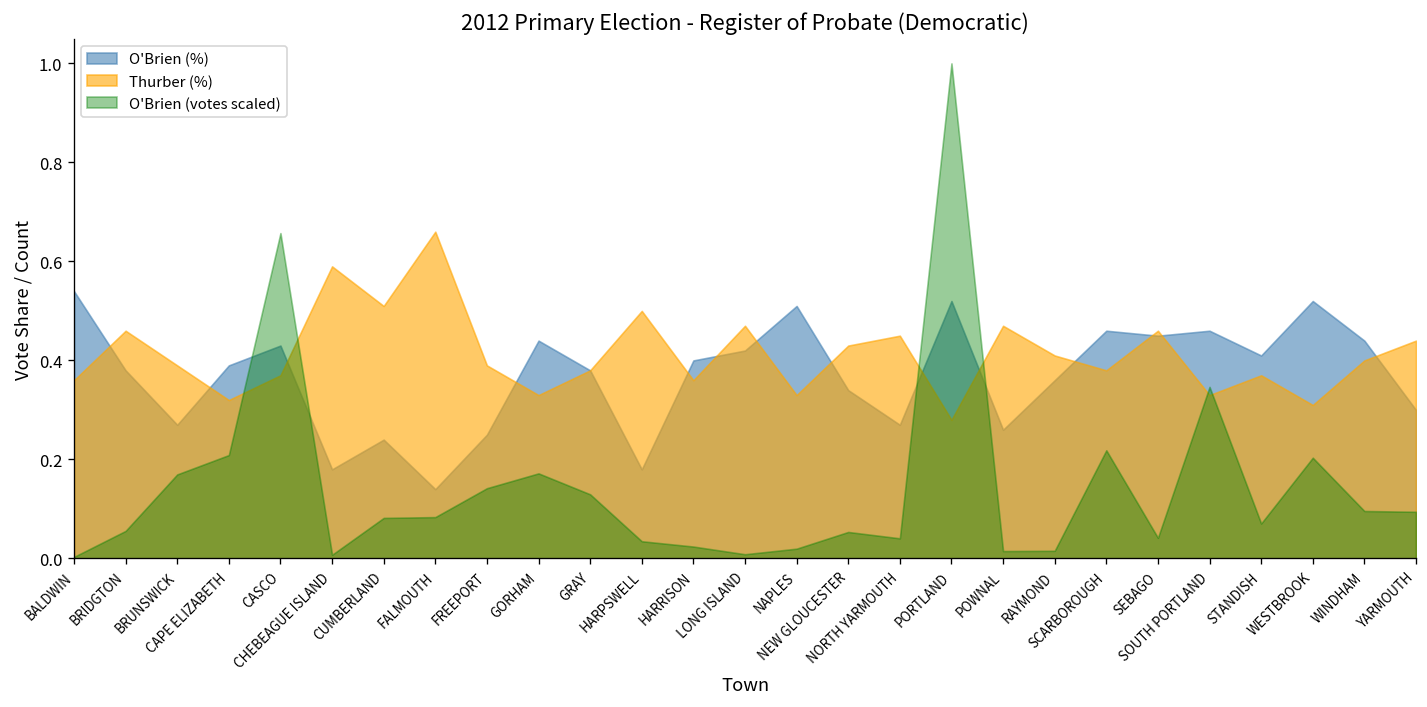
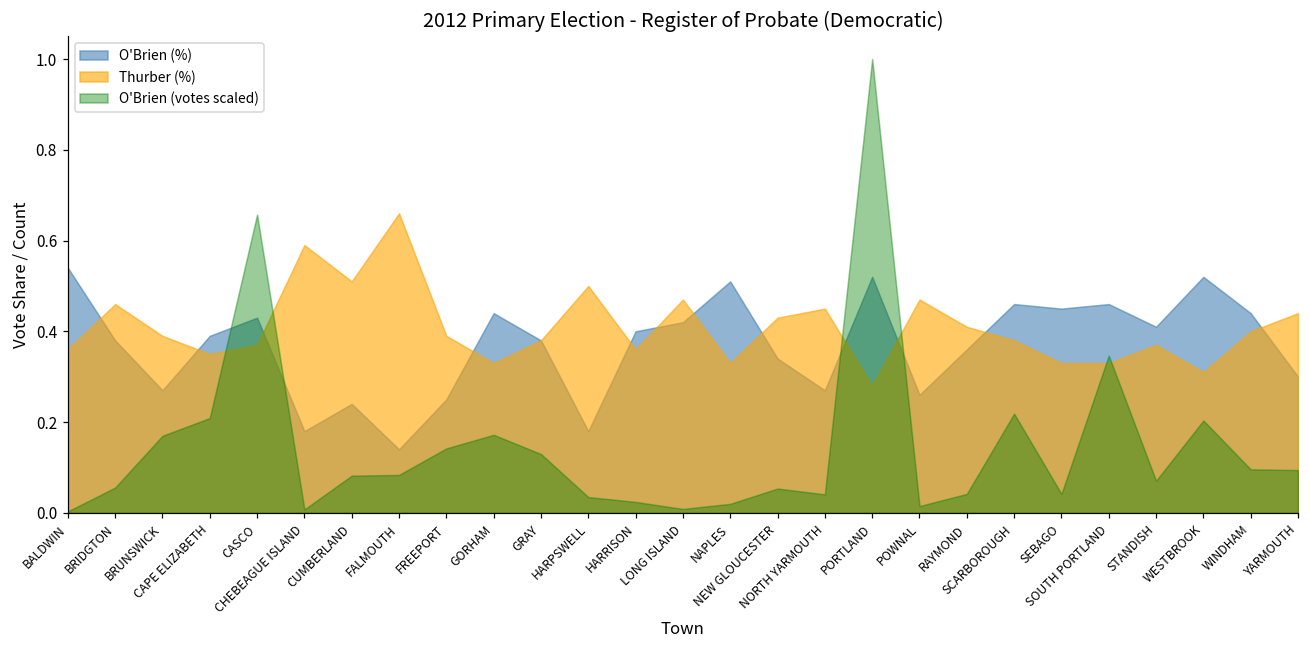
Thurber (%), CAPE ELIZABETH: 0.32 -> 0.35
O'Brien (votes scaled), RAYMOND: 0.02 -> 0.04
Thurber (%), SEBAGO: 0.46 -> 0.33
